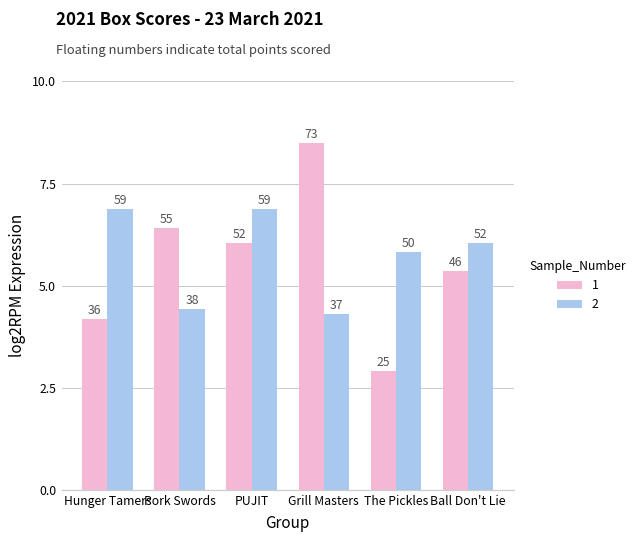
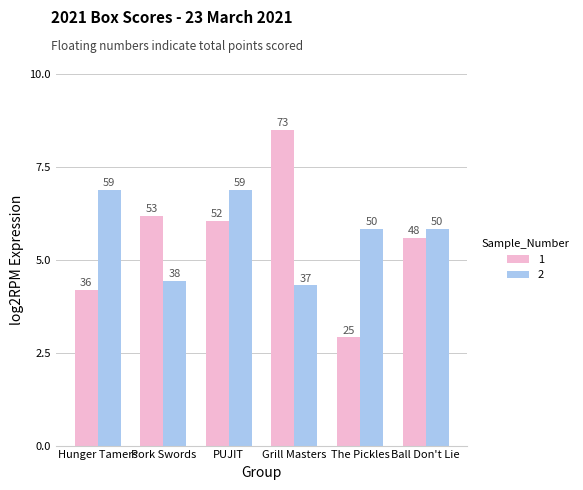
1, Pork Swords: 55 -> 53
1, Ball Don't Lie: 46 -> 48
2, Ball Don't Lie: 52 -> 50
